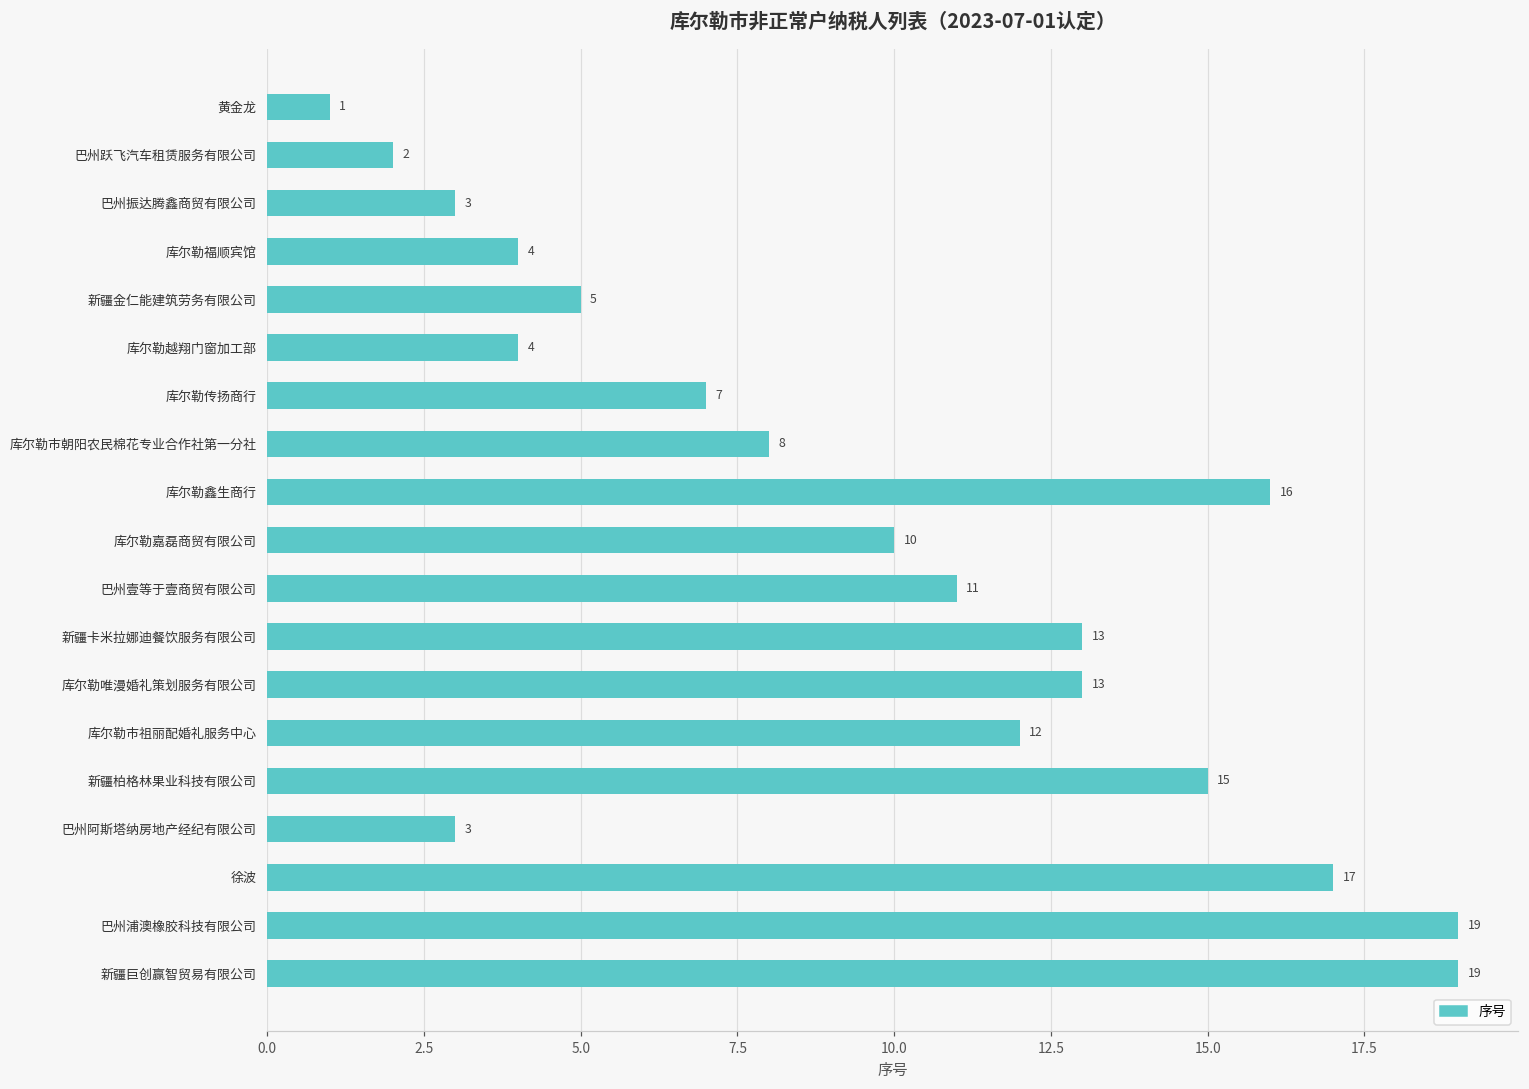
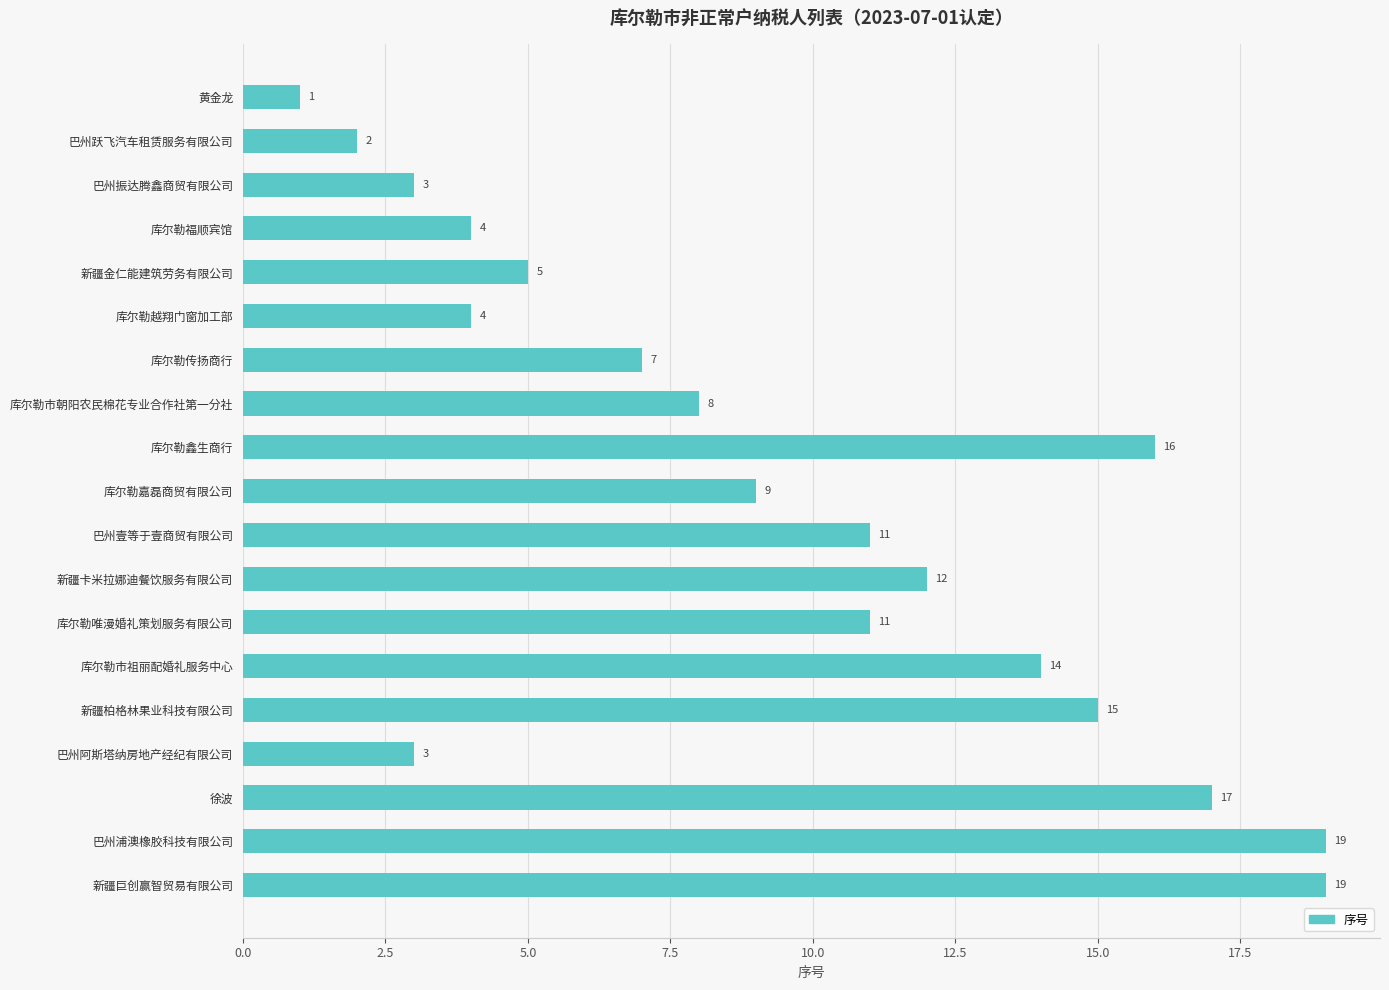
库尔勒嘉磊商贸有限公司: 10 -> 9
新疆卡米拉娜迪餐饮服务有限公司: 13 -> 12
库尔勒唯漫婚礼策划服务有限公司: 13 -> 11
库尔勒市祖丽配婚礼服务中心: 12 -> 14
